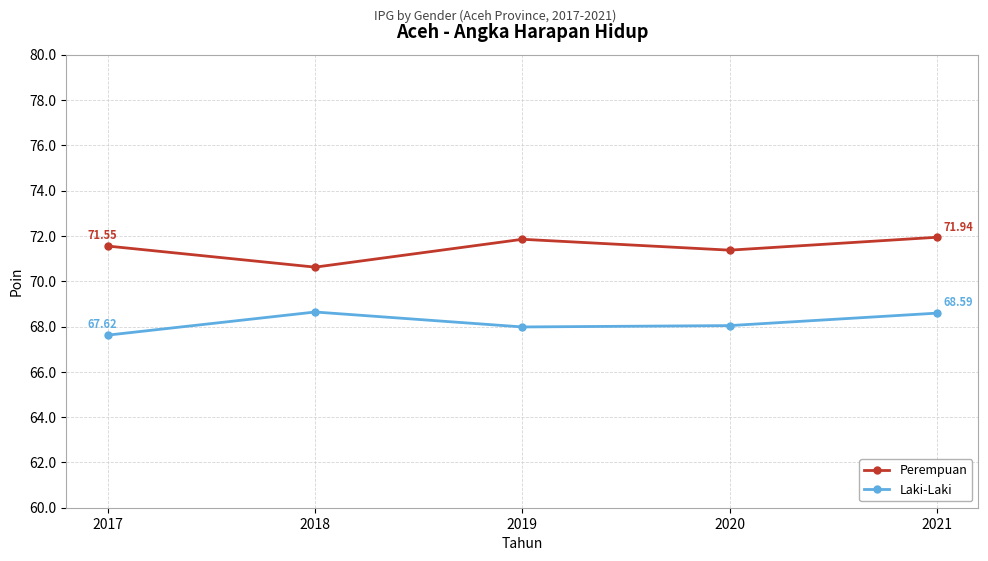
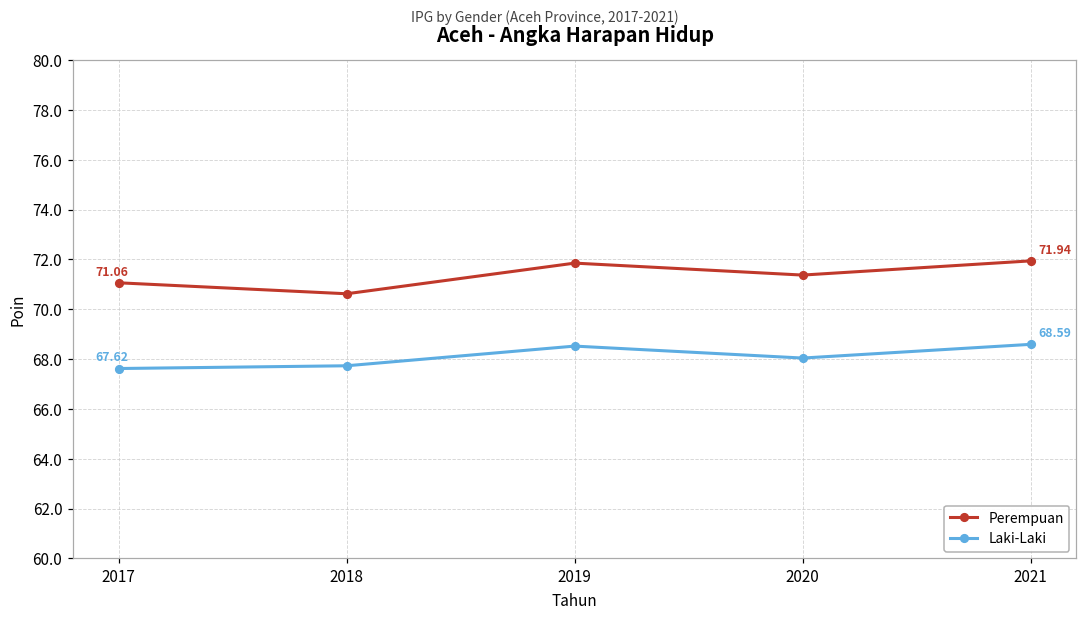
Perempuan, 2017: 71.55 -> 71.06
Laki-Laki, 2018: 68.6 -> 67.7
Laki-Laki, 2019: 68.0 -> 68.5
